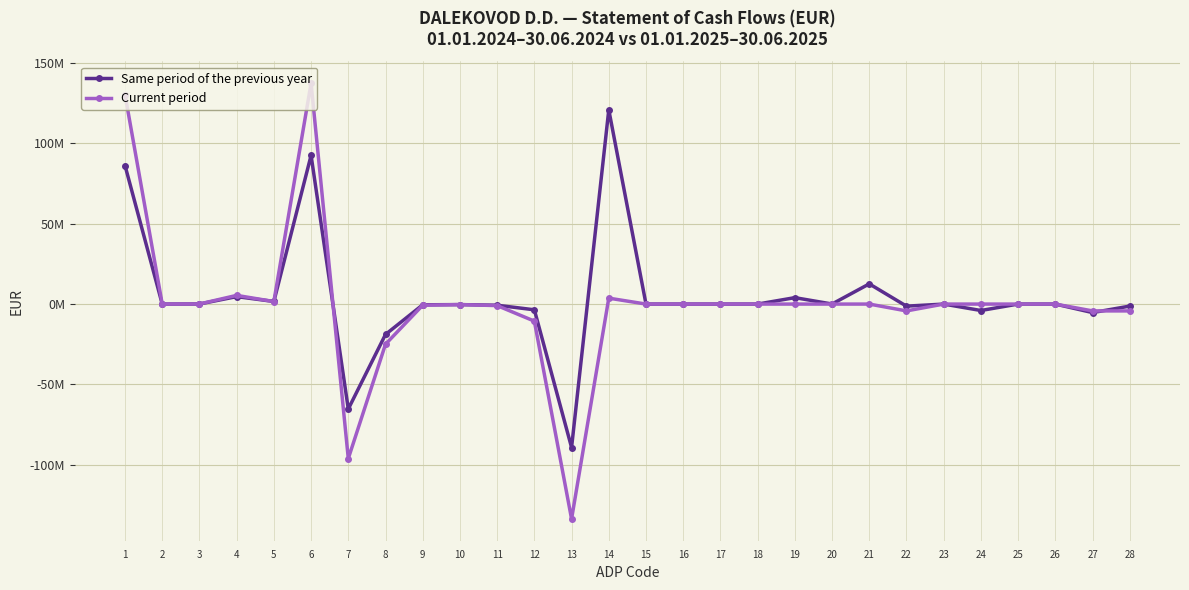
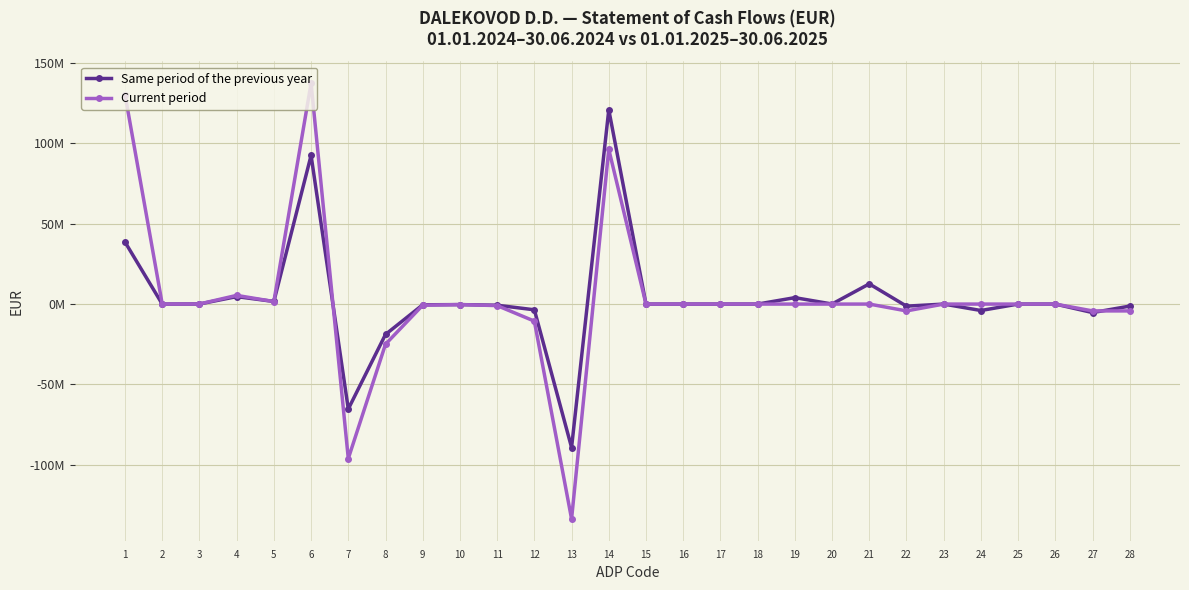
Same period of the previous year, 1: 86000000 -> 39000000
Current period, 14: 4000000 -> 96000000
